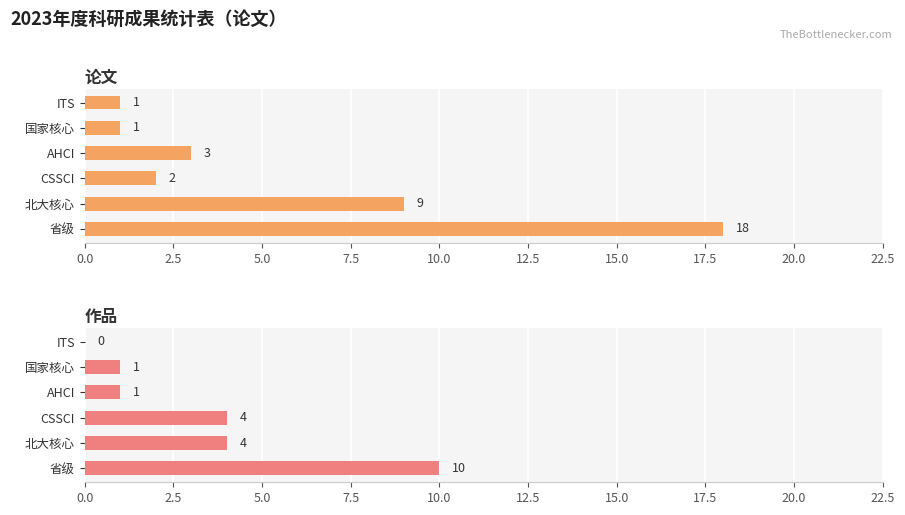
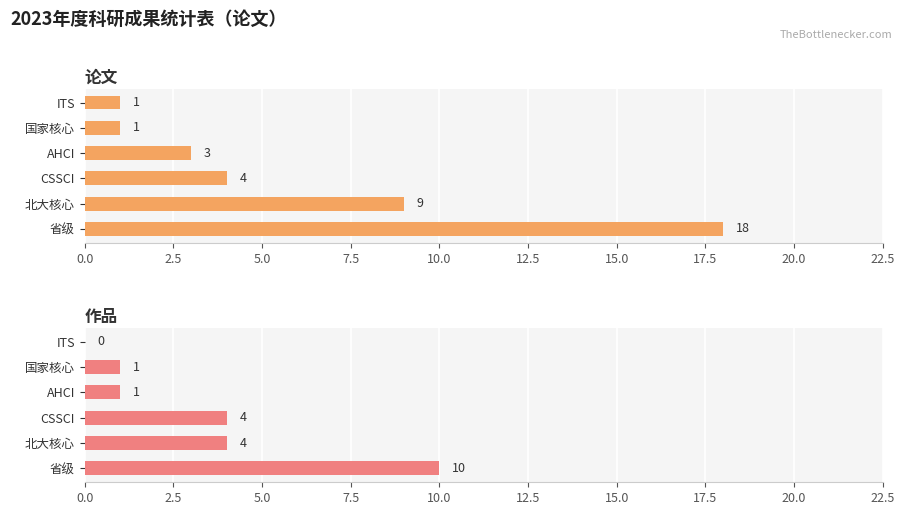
论文, CSSCI: 2 -> 4
